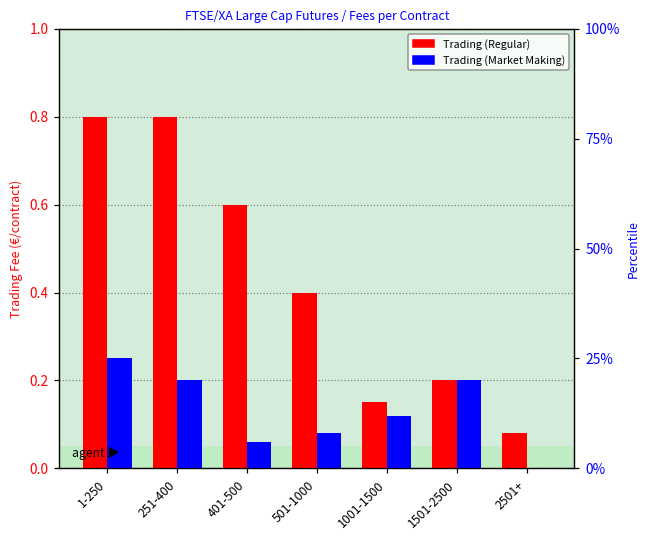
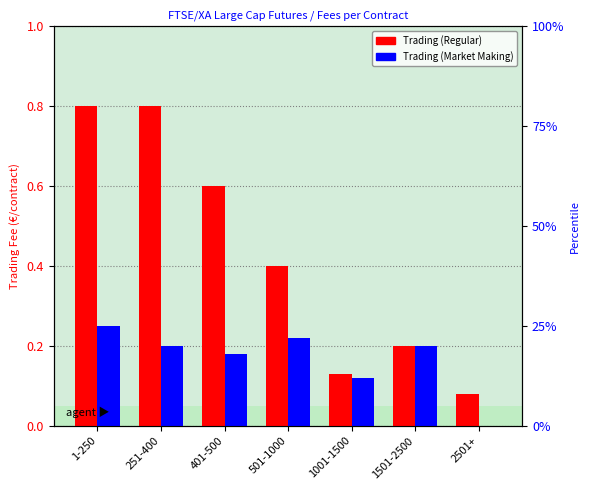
Trading (Market Making), 401-500: 0.06 -> 0.18
Trading (Market Making), 501-1000: 0.08 -> 0.22
Trading (Regular), 1001-1500: 0.15 -> 0.13
